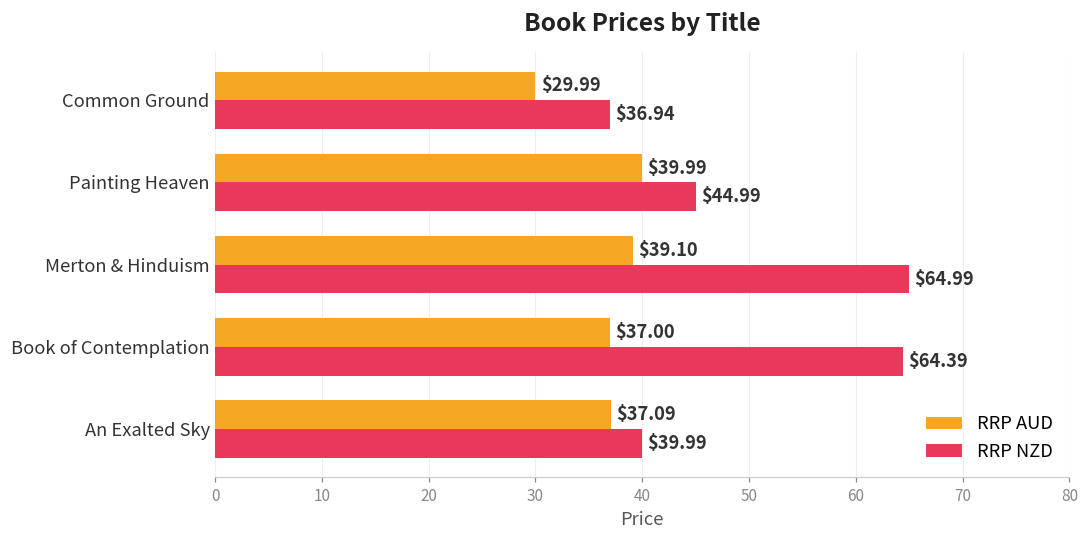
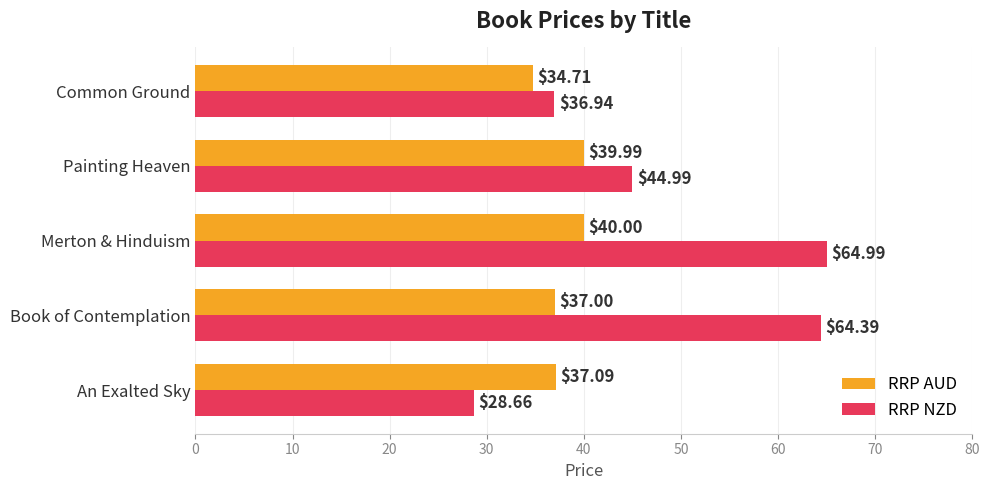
RRP AUD, Common Ground: $29.99 -> $34.71
RRP AUD, Merton & Hinduism: $39.10 -> $40.00
RRP NZD, An Exalted Sky: $39.99 -> $28.66
